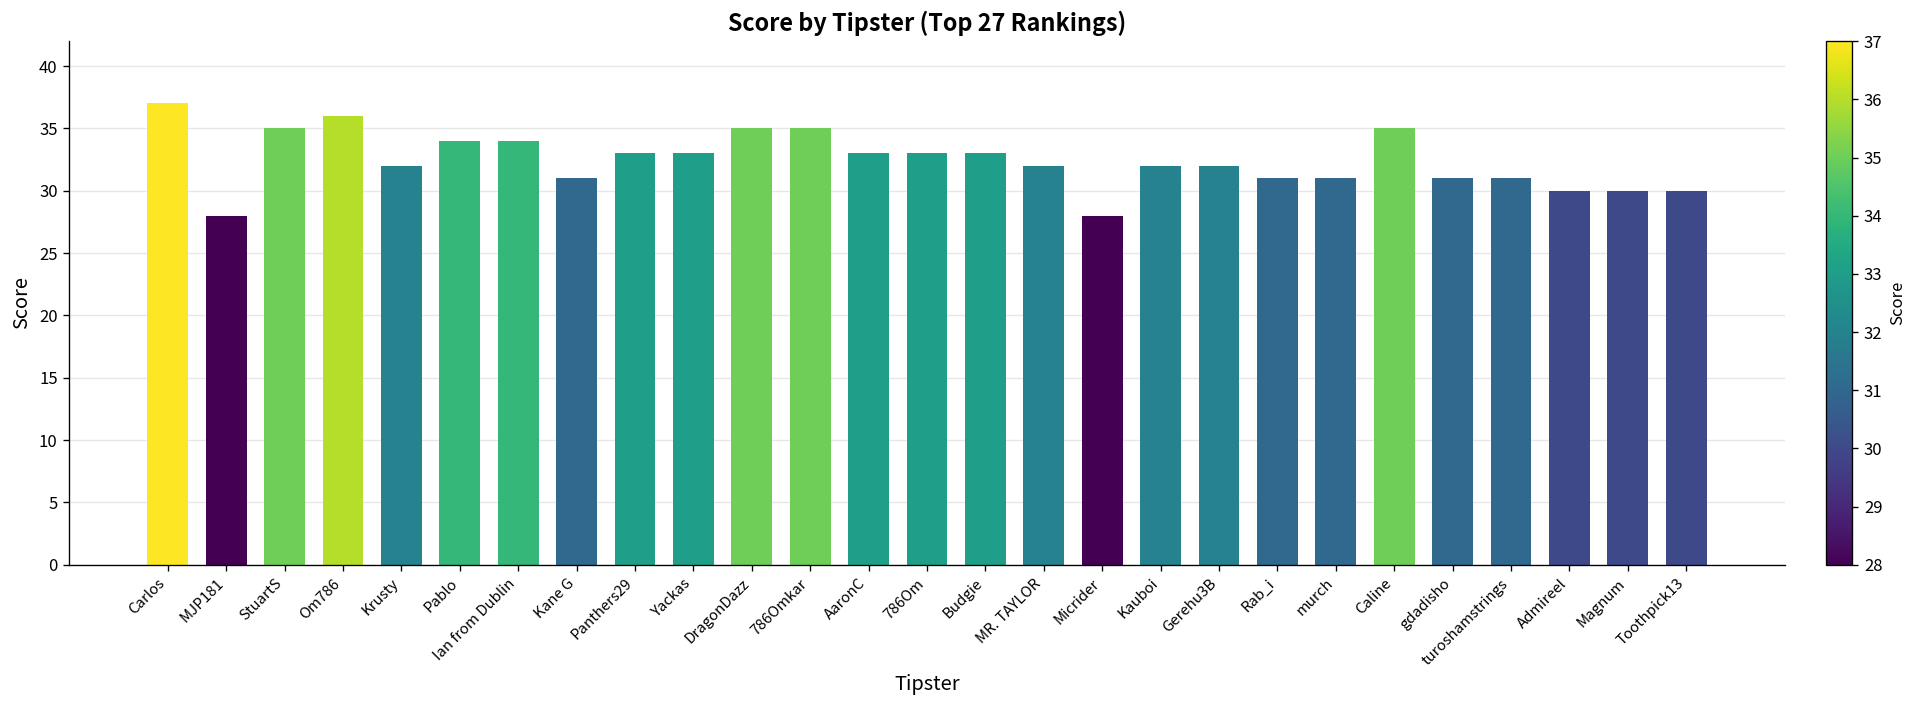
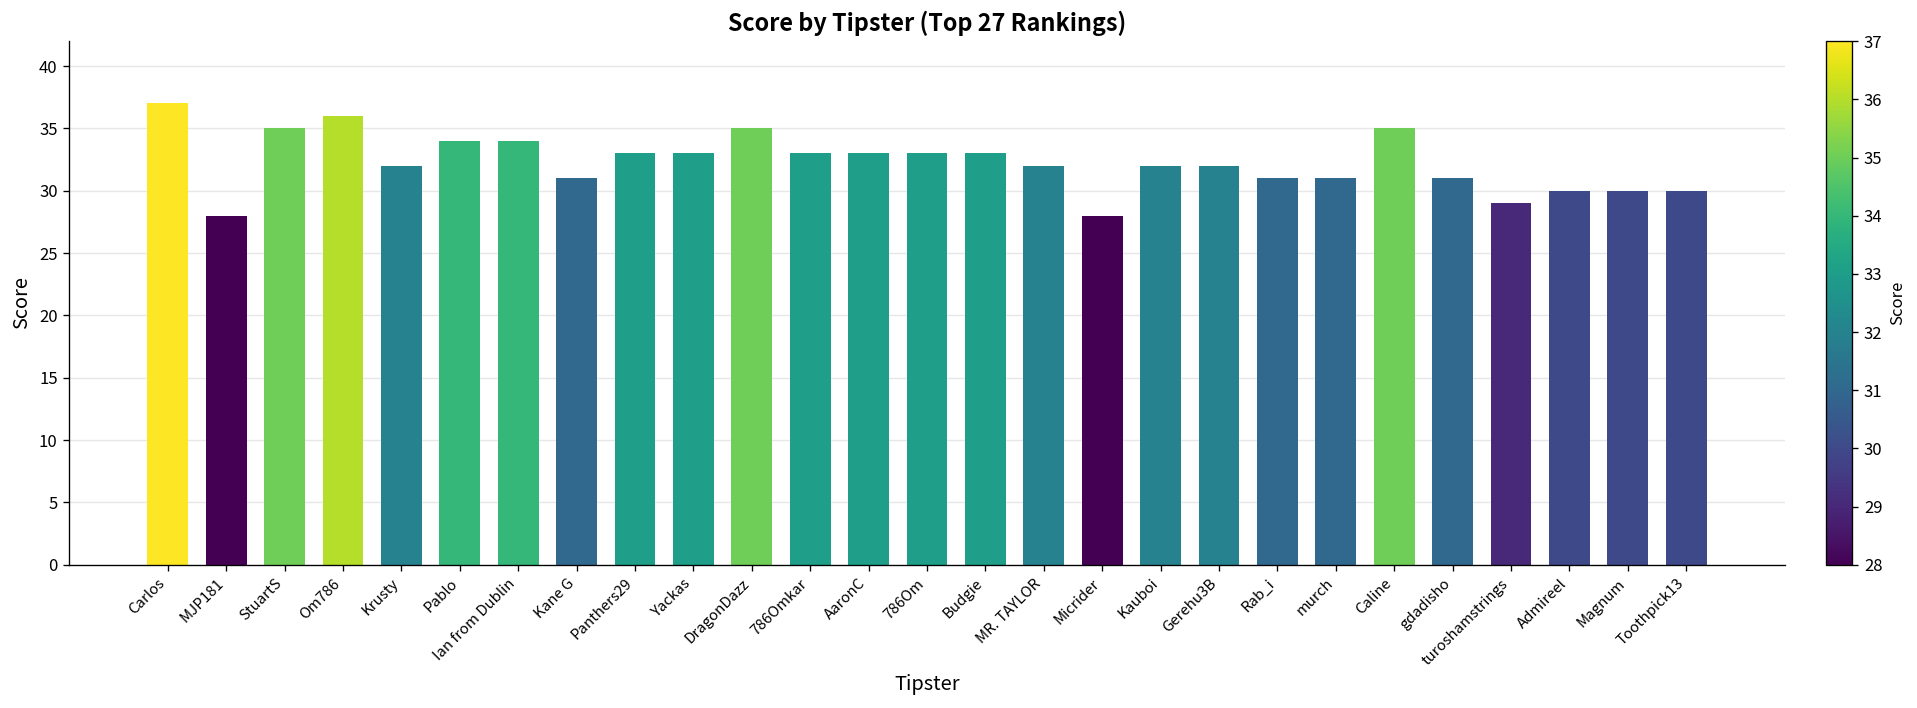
786Omkar: 35 -> 33
turoshamstrings: 31 -> 29
